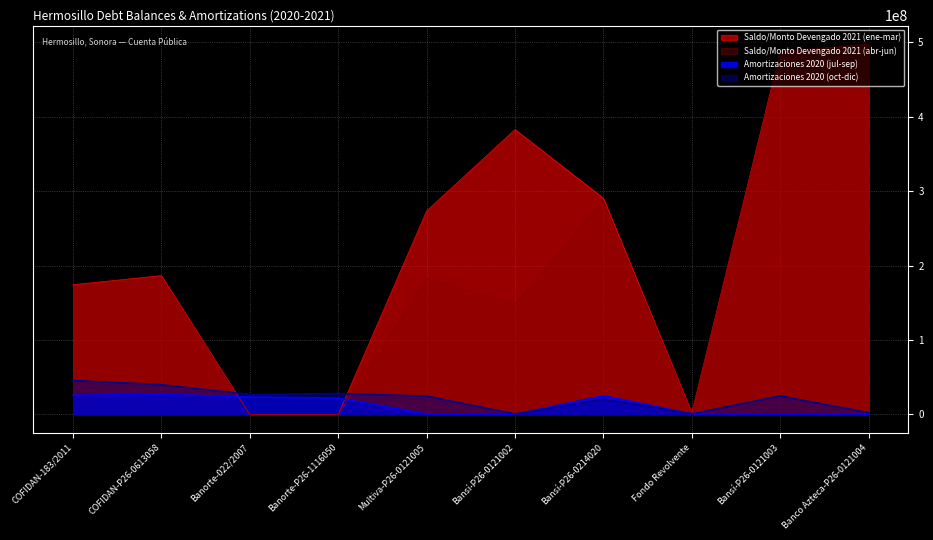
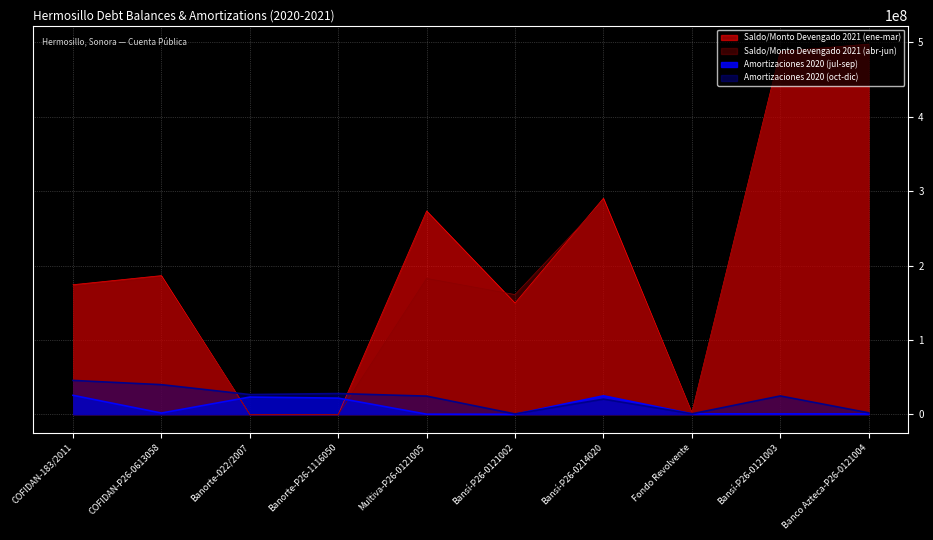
Amortizaciones 2020 (jul-sep), COFIDAN-P26-0613058: 30000000 -> 0
Saldo/Monto Devengado 2021 (ene-mar), Bansí-P26-0121002: 380000000 -> 150000000
Saldo/Monto Devengado 2021 (abr-jun), Bansí-P26-0121002: 150000000 -> 160000000
